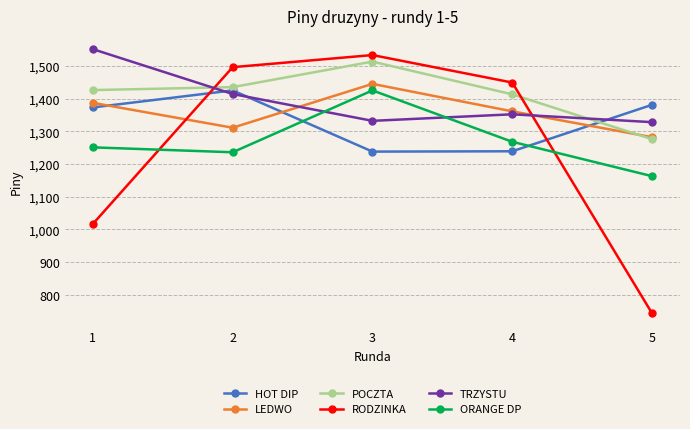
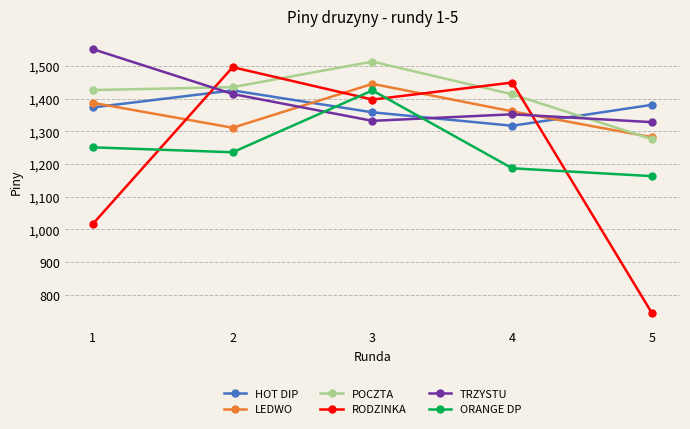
HOT DIP, 3: 1,240 -> 1,360
RODZINKA, 3: 1,530 -> 1,400
HOT DIP, 4: 1,240 -> 1,320
ORANGE DP, 4: 1,270 -> 1,190
